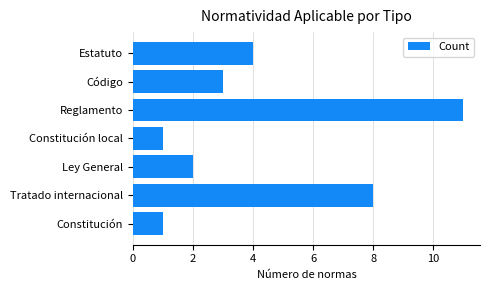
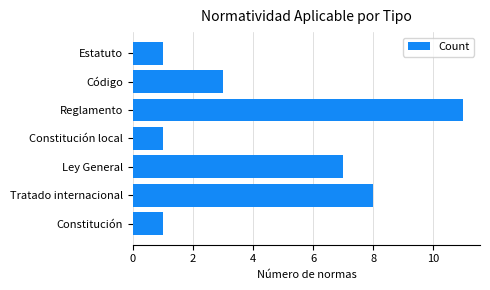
Estatuto: 4 -> 1
Ley General: 2 -> 7
